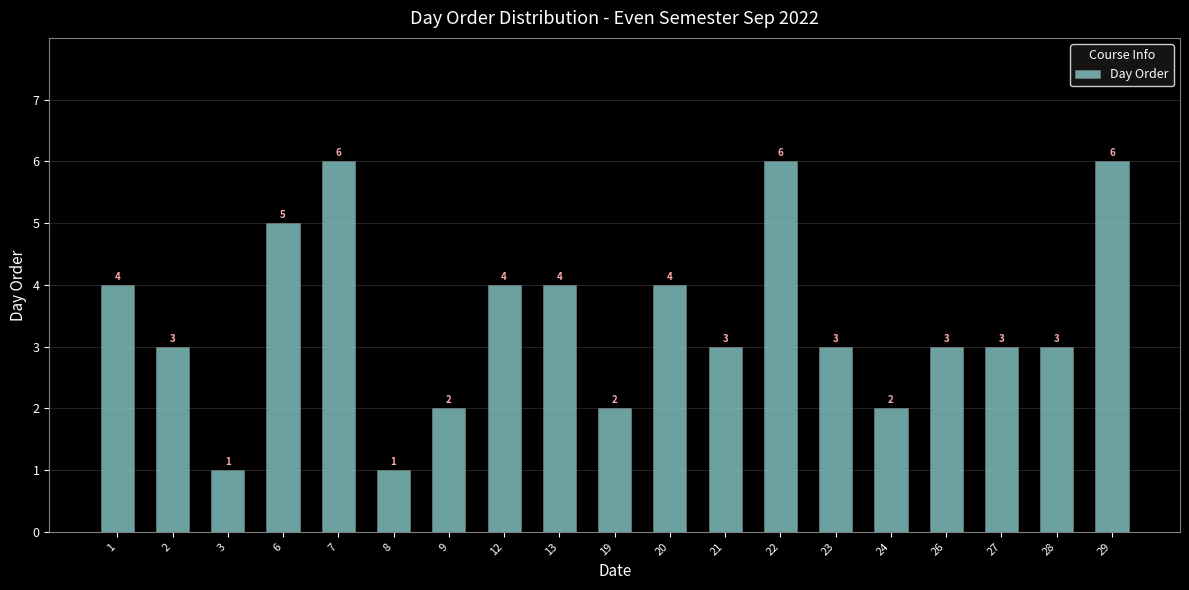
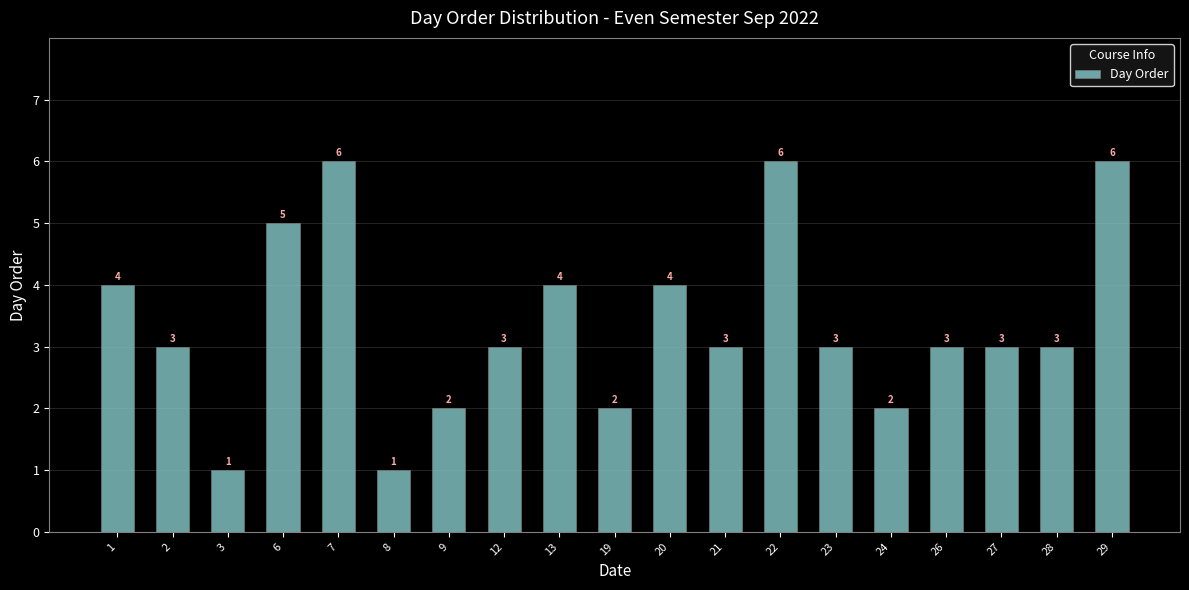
12: 4 -> 3
